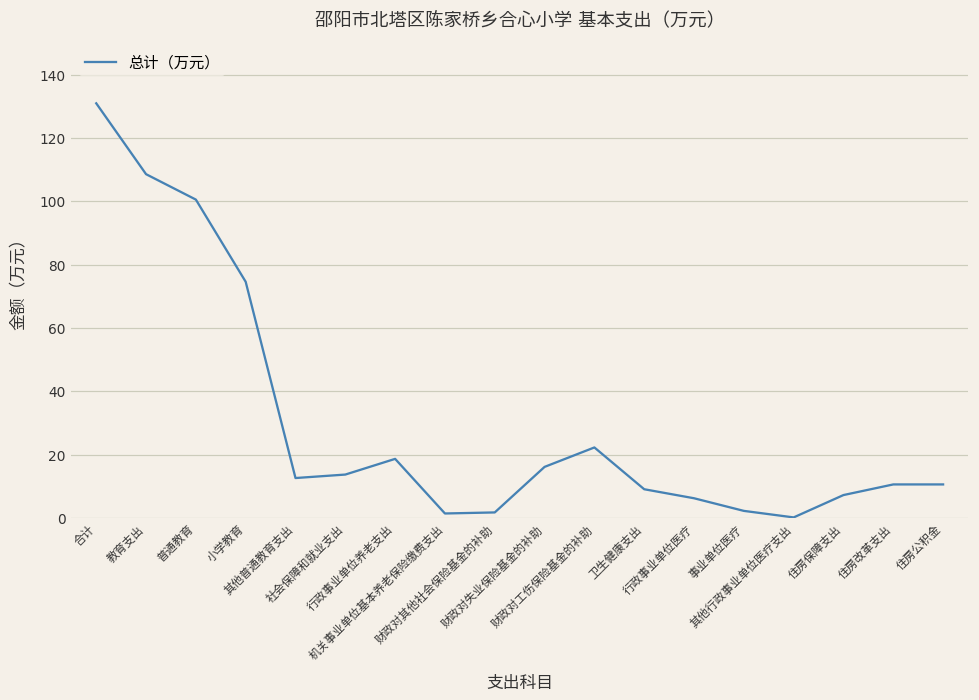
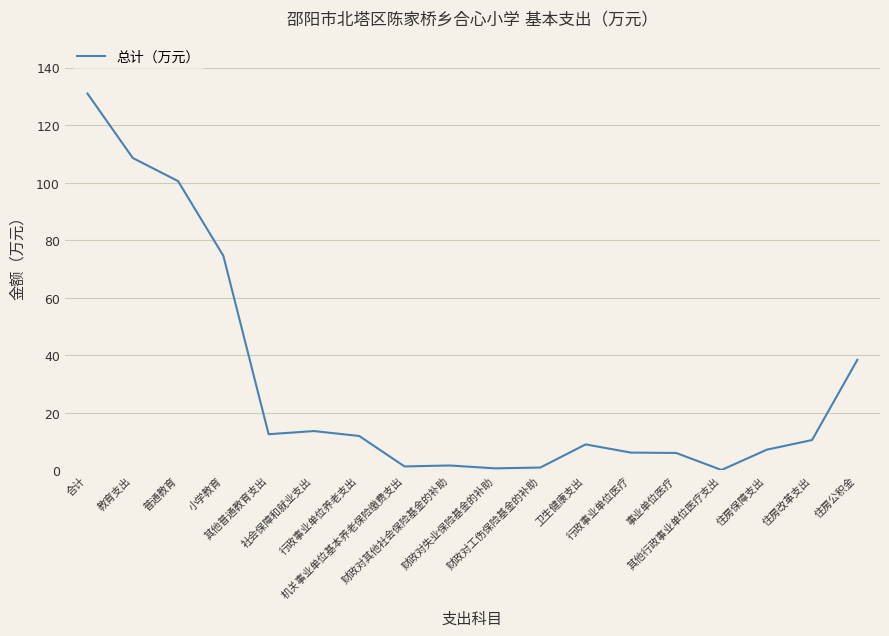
行政事业单位养老支出: 19 -> 12
财政对失业保险基金的补助: 16 -> 1
财政对工伤保险基金的补助: 22 -> 1
事业单位医疗: 2 -> 6
住房公积金: 11 -> 38
